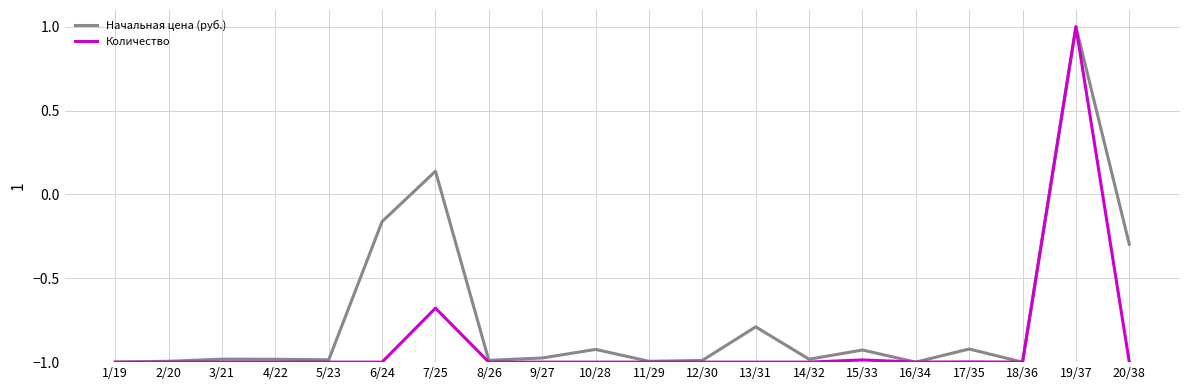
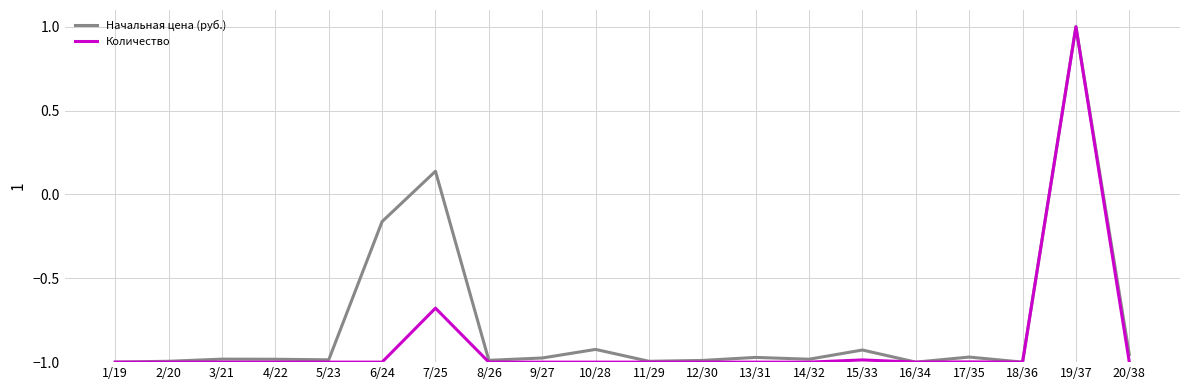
Начальная цена (руб.), 13/31: -0.79 -> -0.97
Начальная цена (руб.), 17/35: -0.92 -> -0.97
Начальная цена (руб.), 20/38: -0.30 -> -0.95
